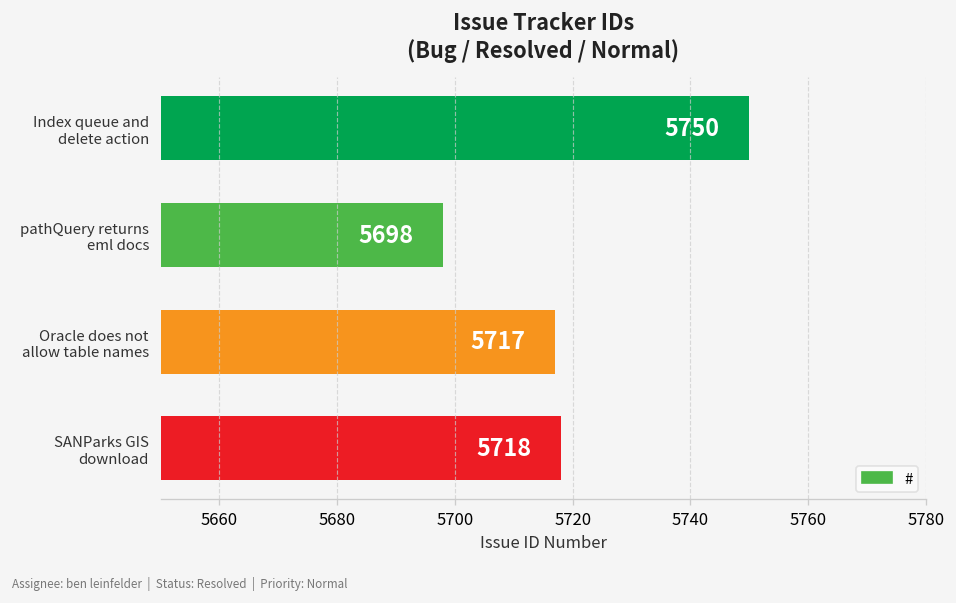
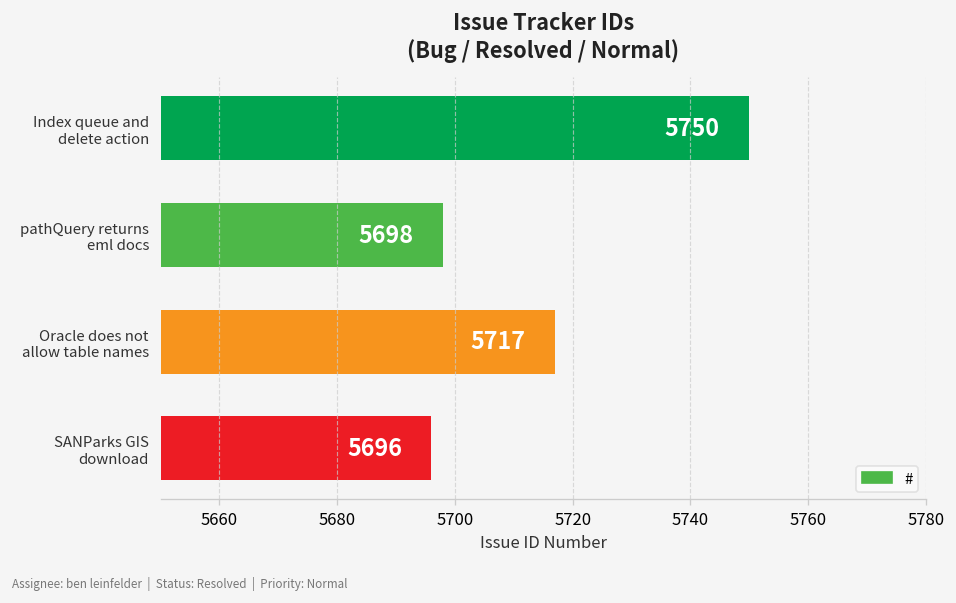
SANParks GIS download: 5718 -> 5696
